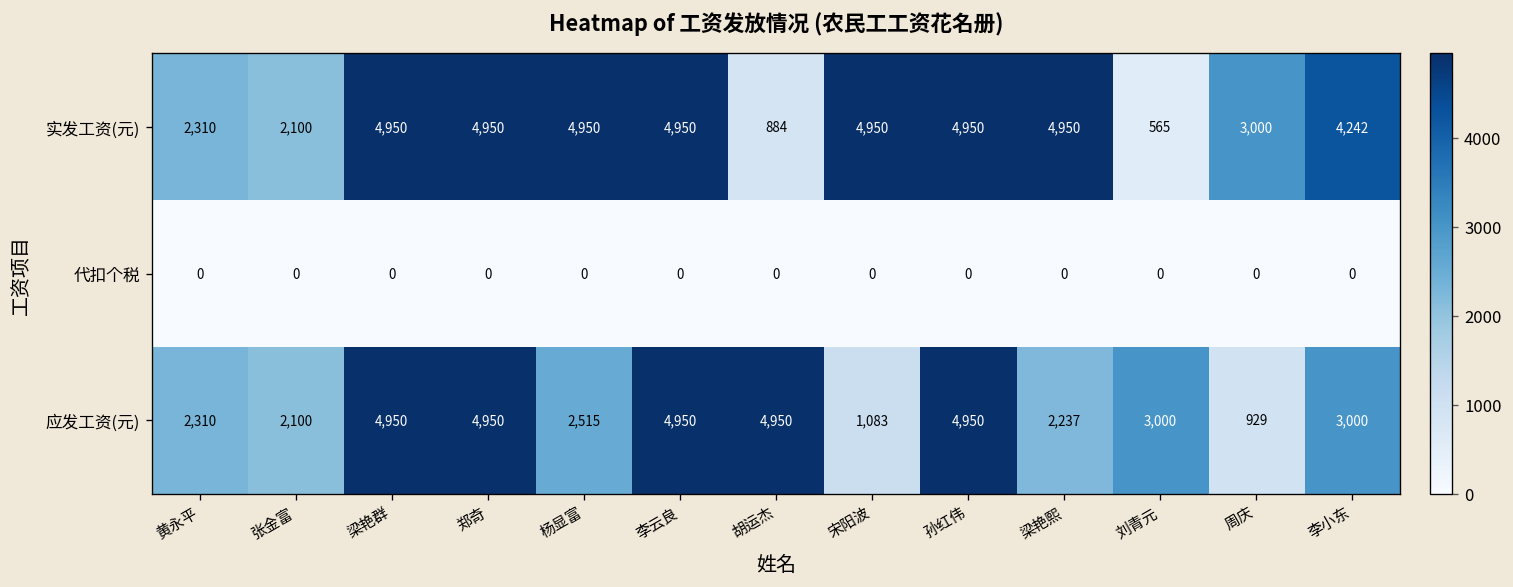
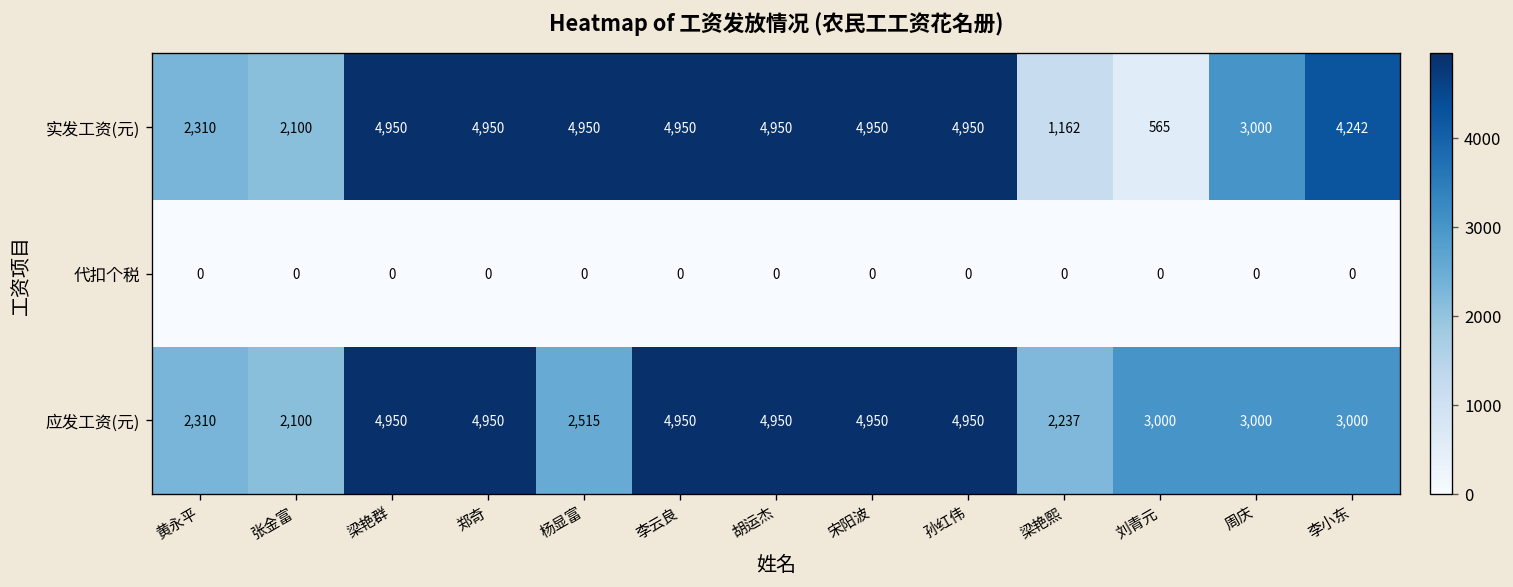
实发工资(元), 胡运杰: 884 -> 4,950
实发工资(元), 梁艳熙: 4,950 -> 1,162
应发工资(元), 宋阳波: 1,083 -> 4,950
应发工资(元), 周庆: 929 -> 3,000
